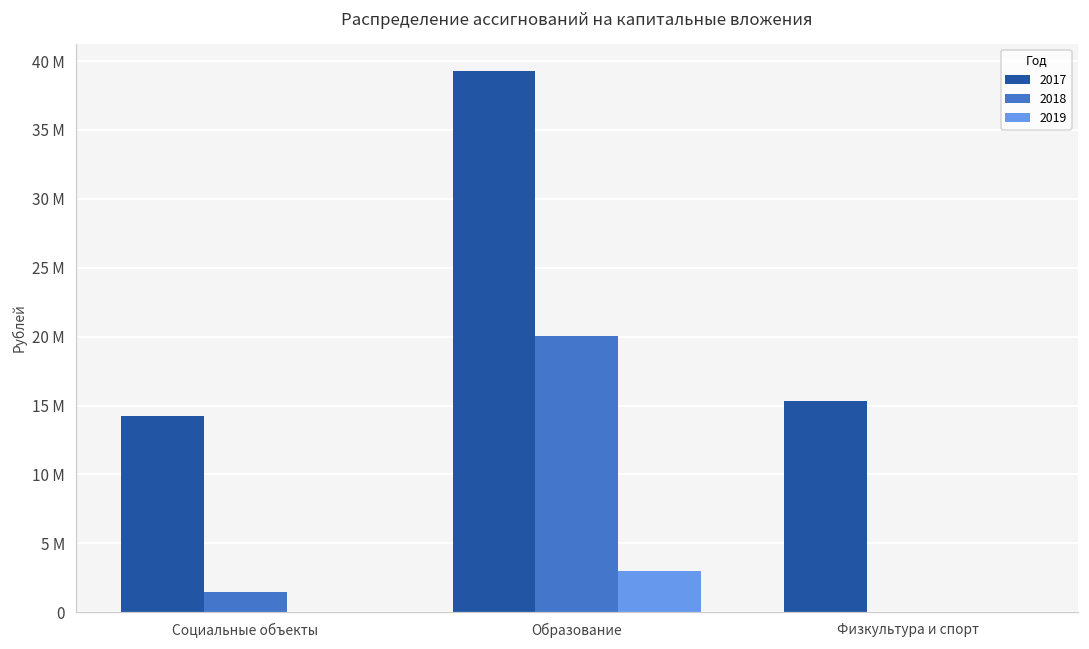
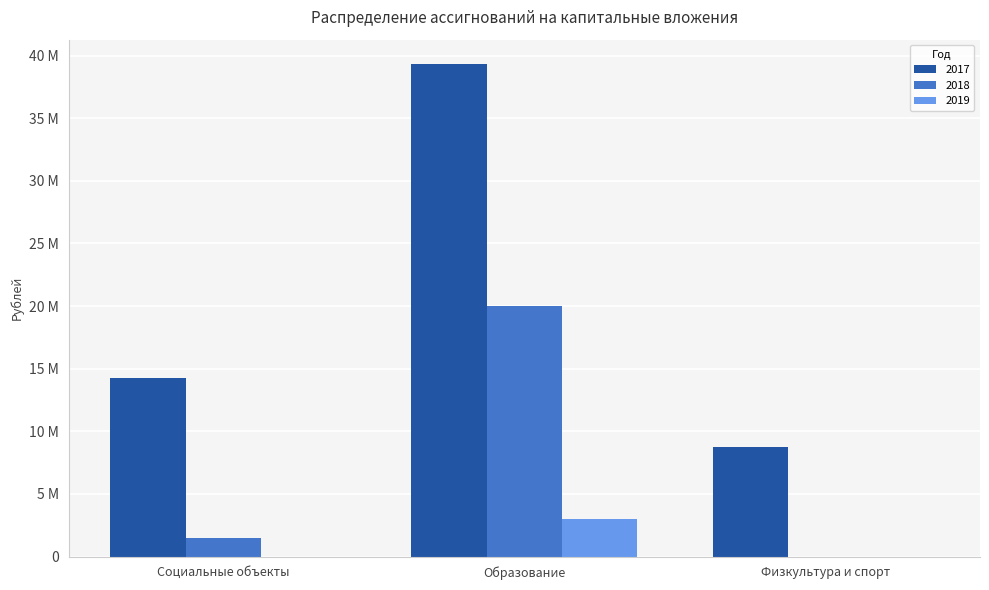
2017, Физкультура и спорт: 15300000 -> 8700000
